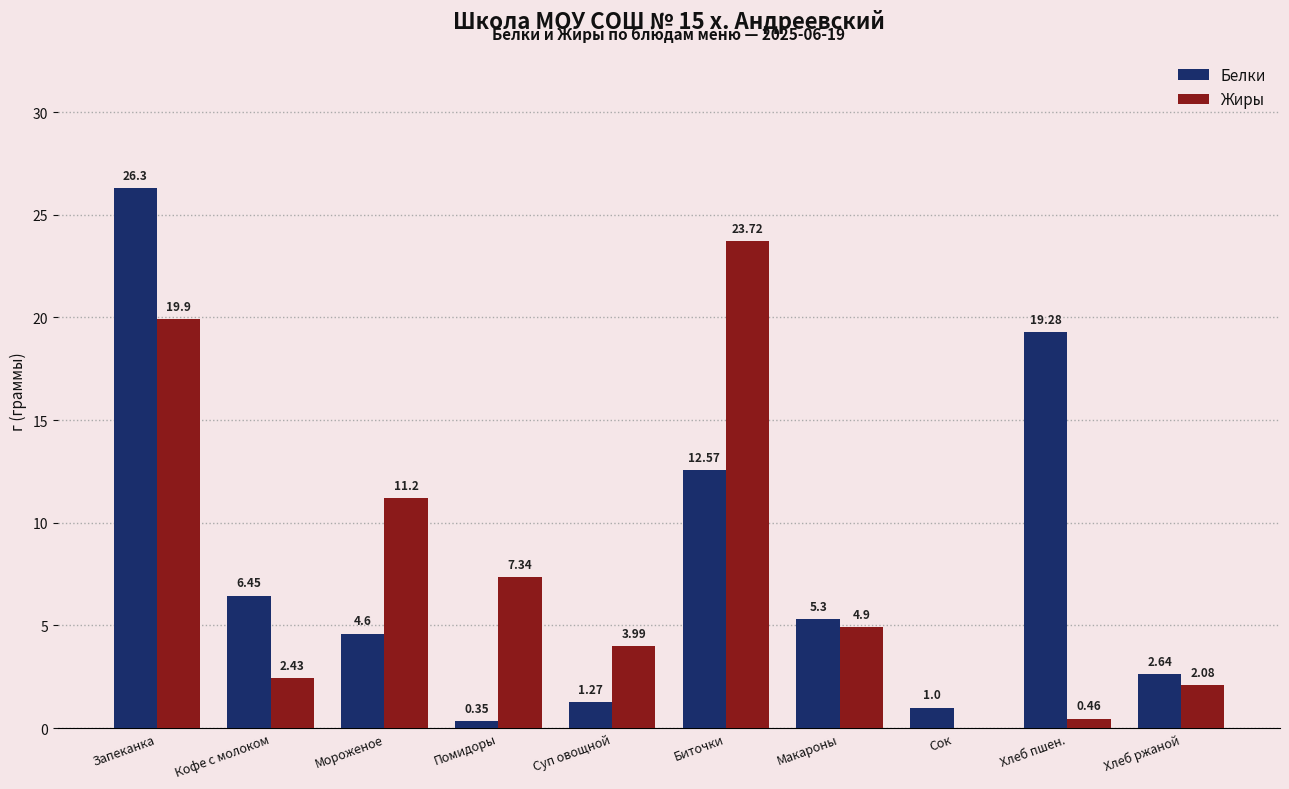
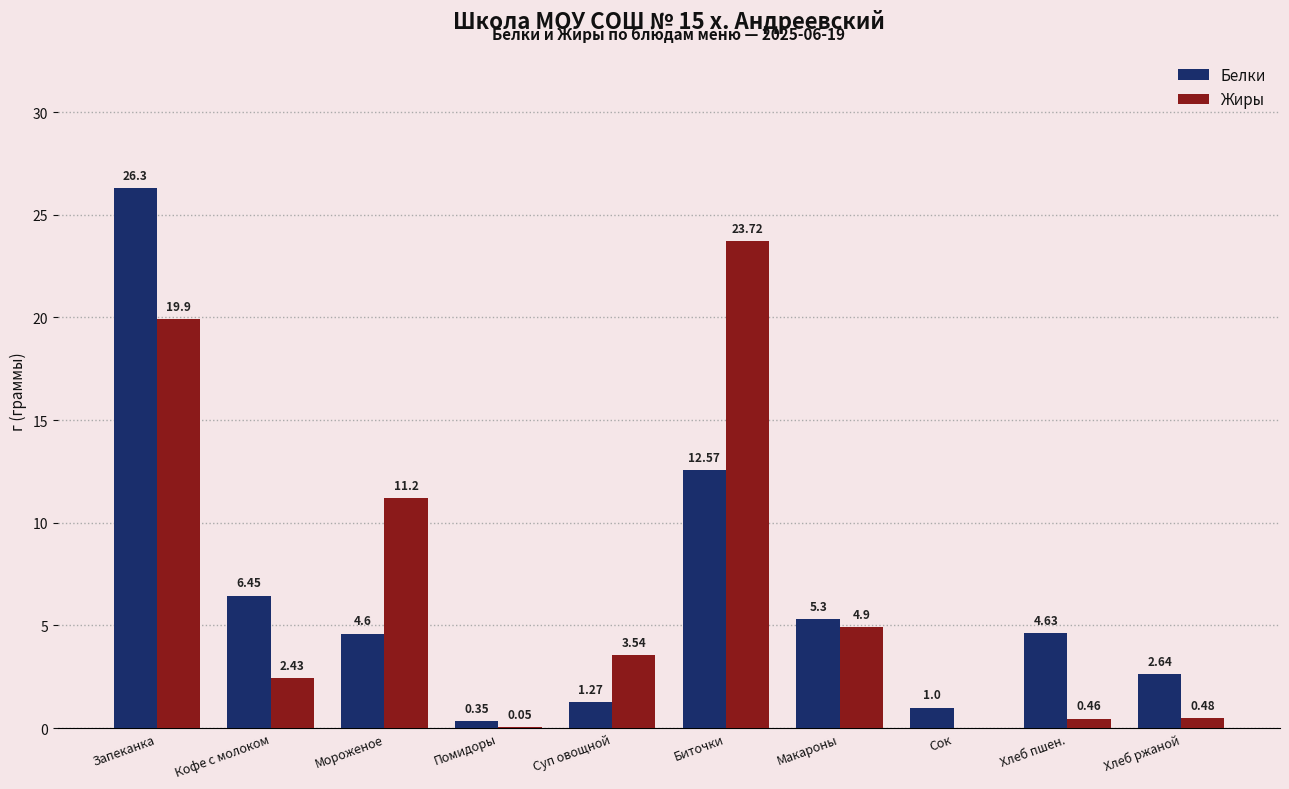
Жиры, Помидоры: 7.34 -> 0.05
Жиры, Суп овощной: 3.99 -> 3.54
Белки, Хлеб пшен.: 19.28 -> 4.63
Жиры, Хлеб ржаной: 2.08 -> 0.48
